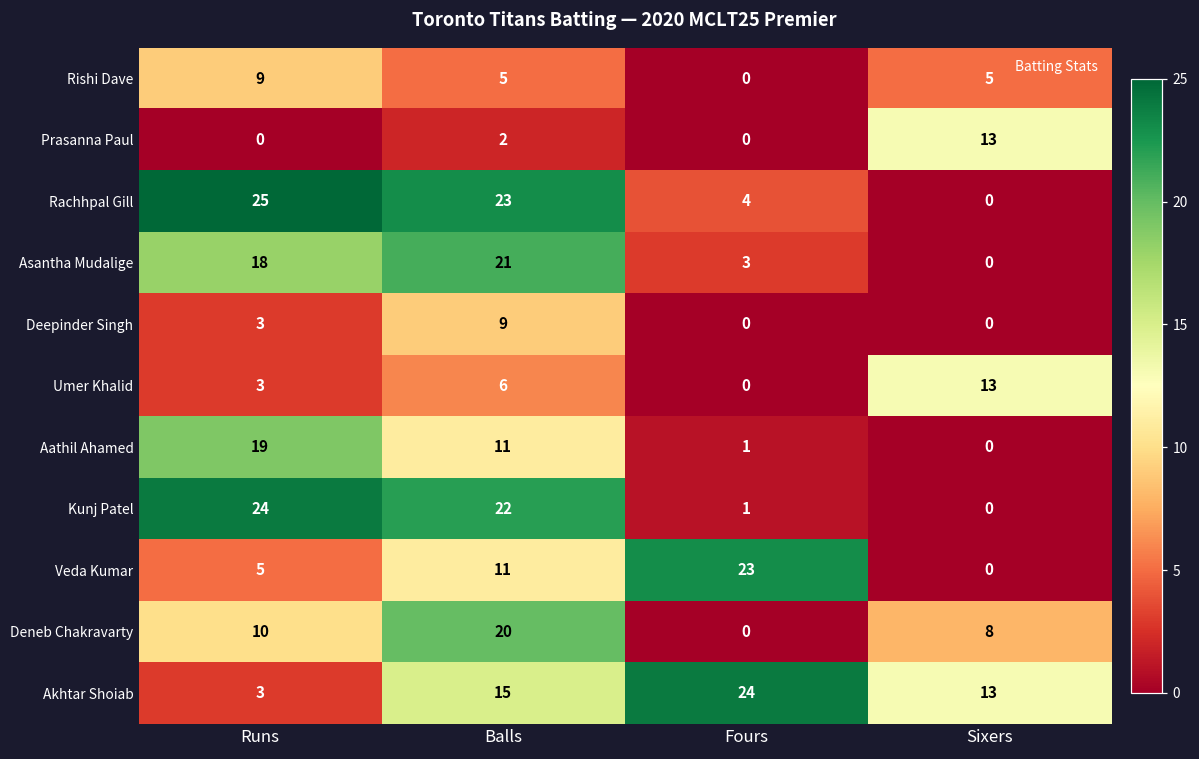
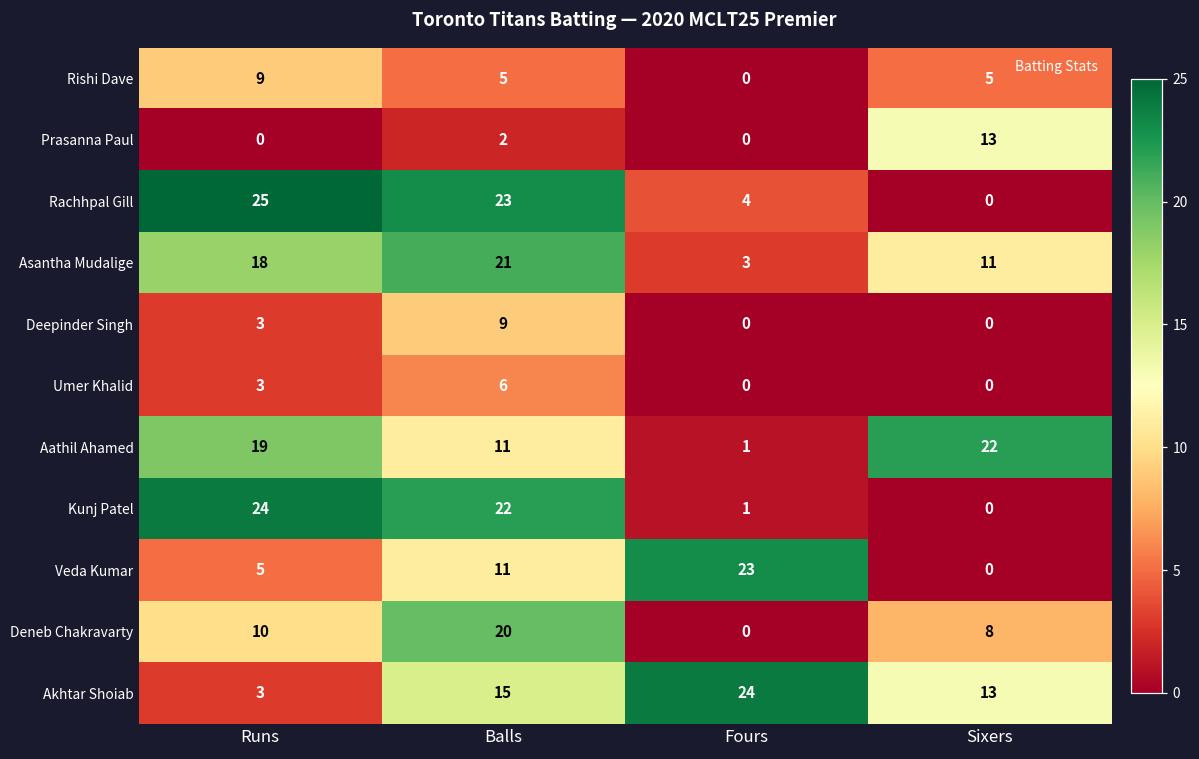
Asantha Mudalige, Sixers: 0 -> 11
Umer Khalid, Sixers: 13 -> 0
Aathil Ahamed, Sixers: 0 -> 22
